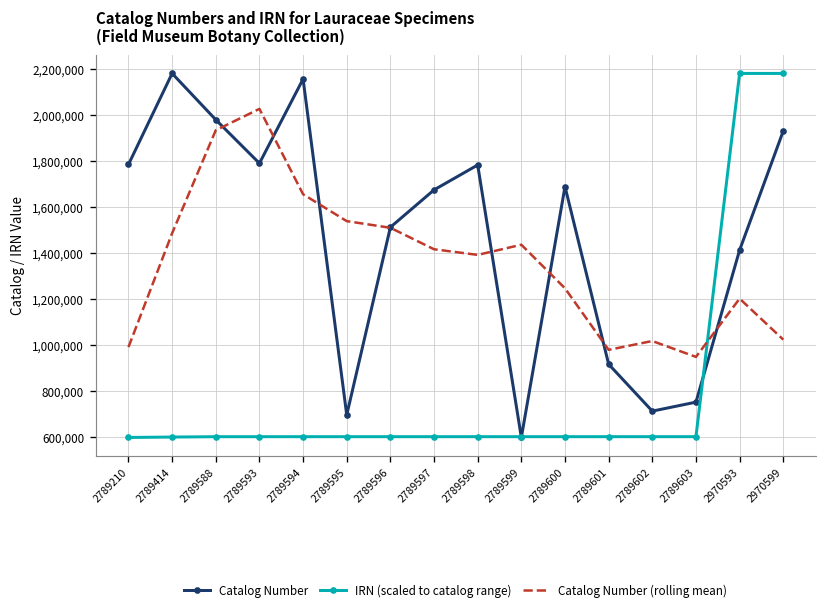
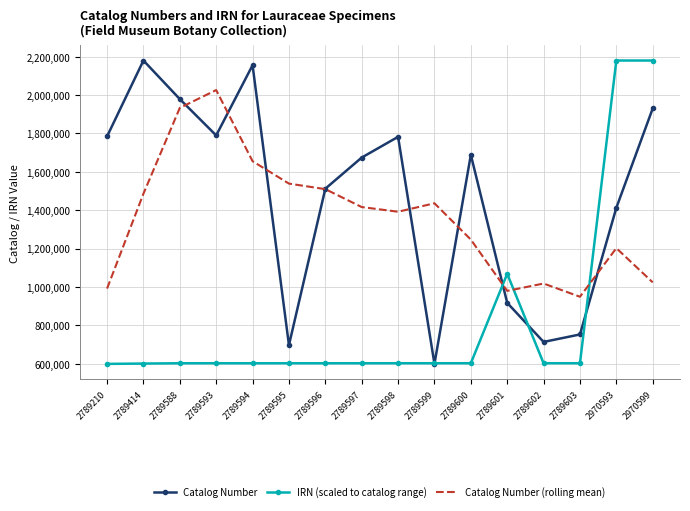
IRN (scaled to catalog range), 2789601: 600,000 -> 1,070,000
